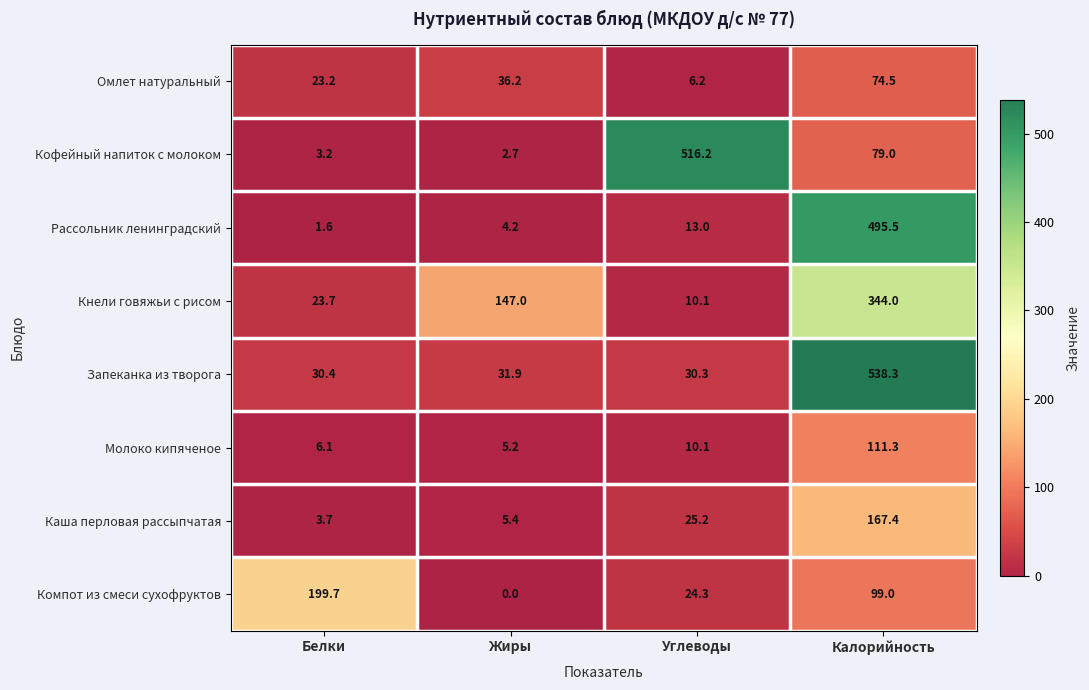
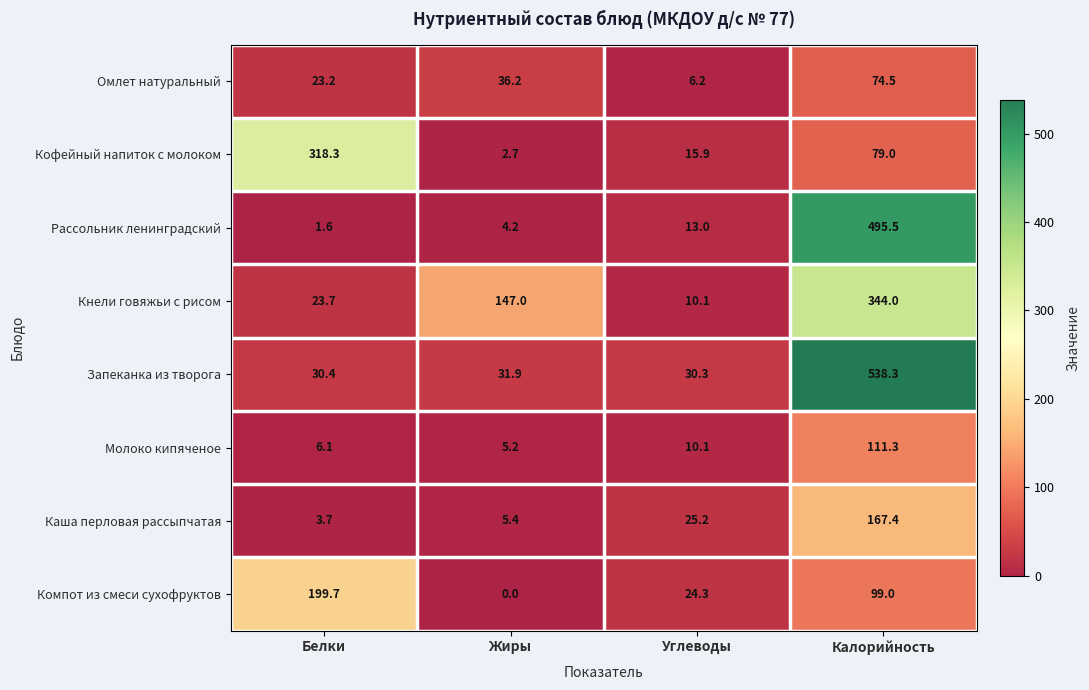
Кофейный напиток с молоком, Белки: 3.2 -> 318.3
Кофейный напиток с молоком, Углеводы: 516.2 -> 15.9
